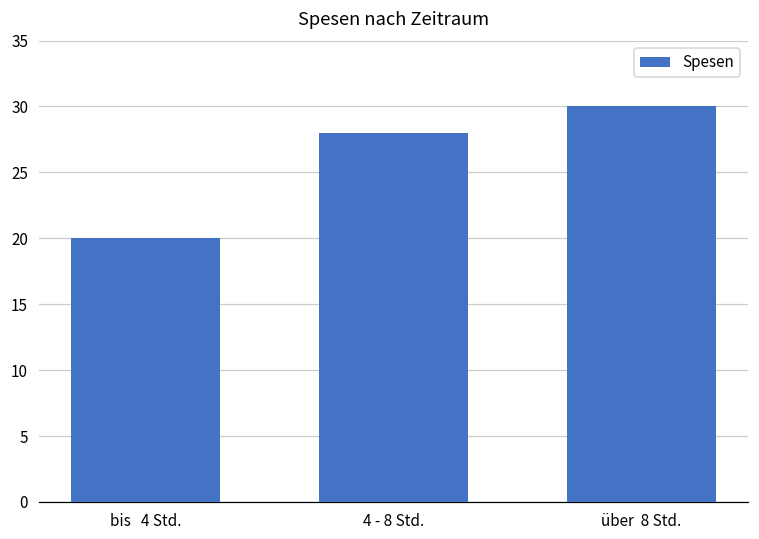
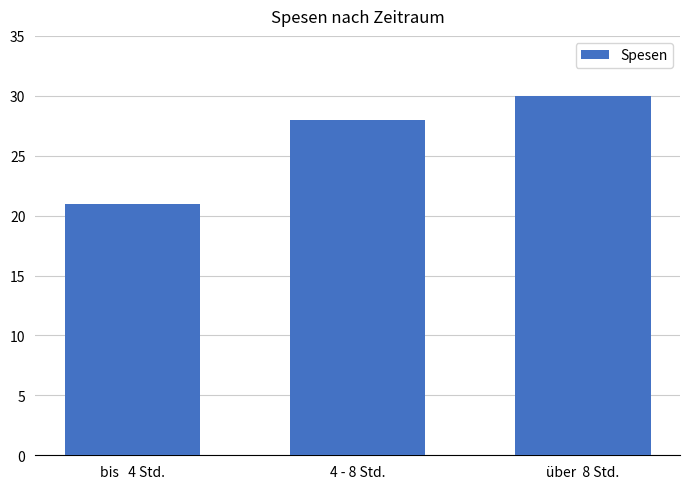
bis 4 Std.: 20 -> 21
